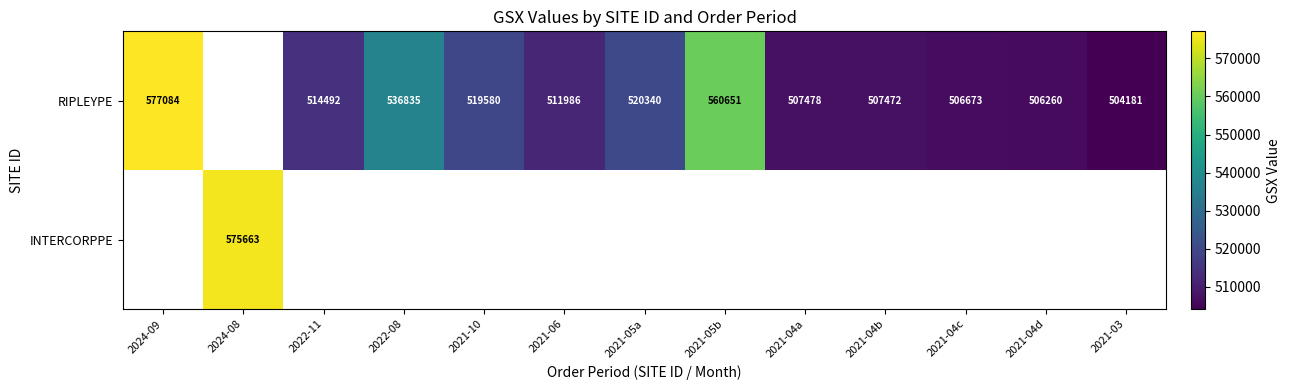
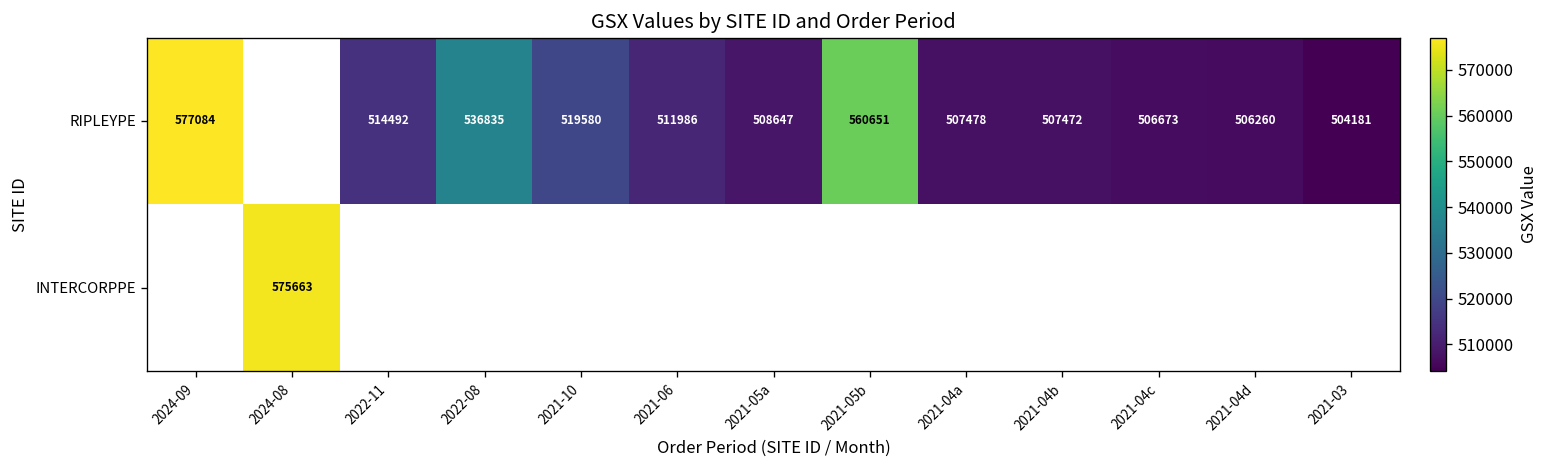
RIPLEYPE, 2021-05a: 520340 -> 508647
